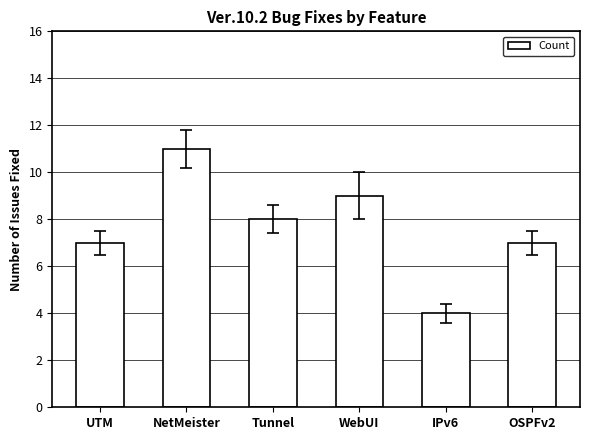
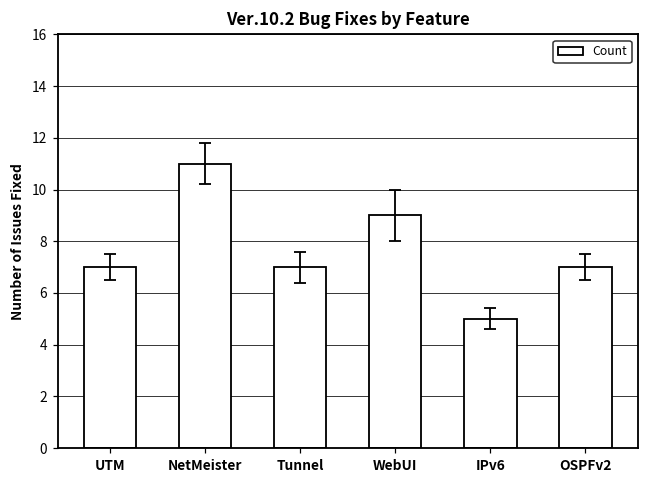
Count, Tunnel: 8 -> 7
Count, IPv6: 4 -> 5
